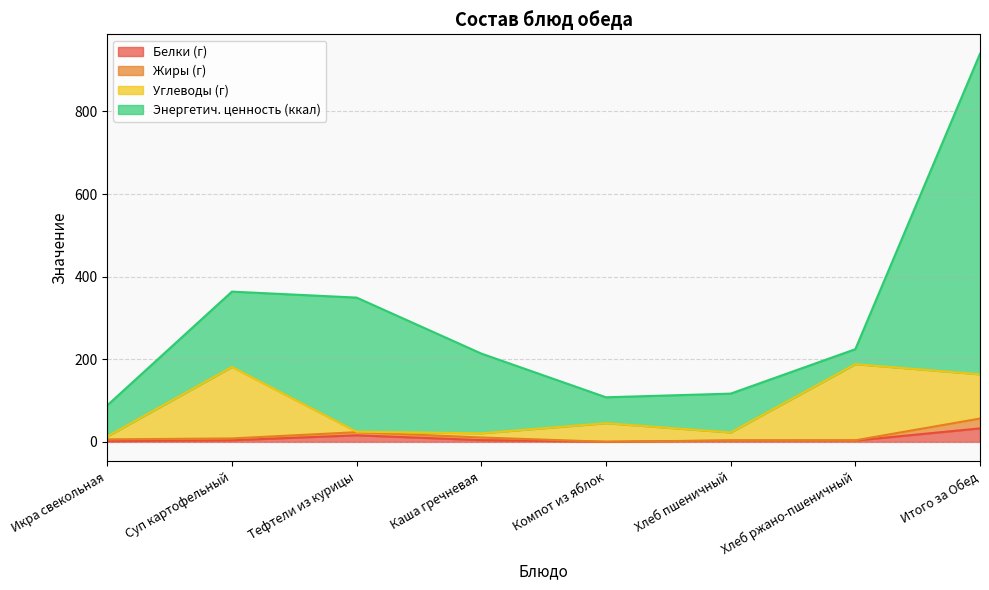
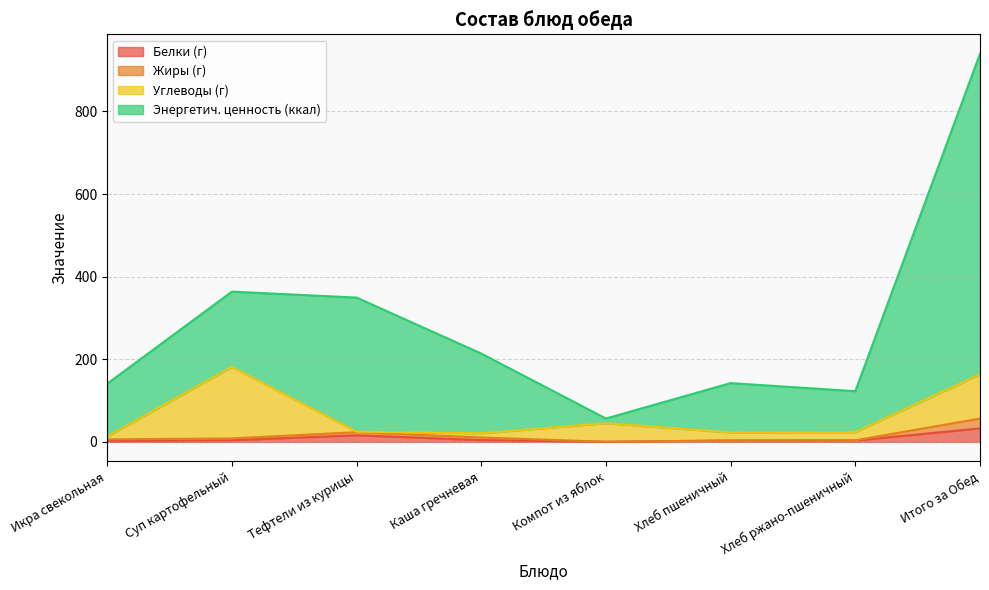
Энергетич. ценность (ккал), Икра свекольная: 80 -> 130
Энергетич. ценность (ккал), Компот из яблок: 60 -> 10
Энергетич. ценность (ккал), Хлеб пшеничный: 90 -> 120
Углеводы (г), Хлеб ржано-пшеничный: 180 -> 20
Энергетич. ценность (ккал), Хлеб ржано-пшеничный: 40 -> 100
